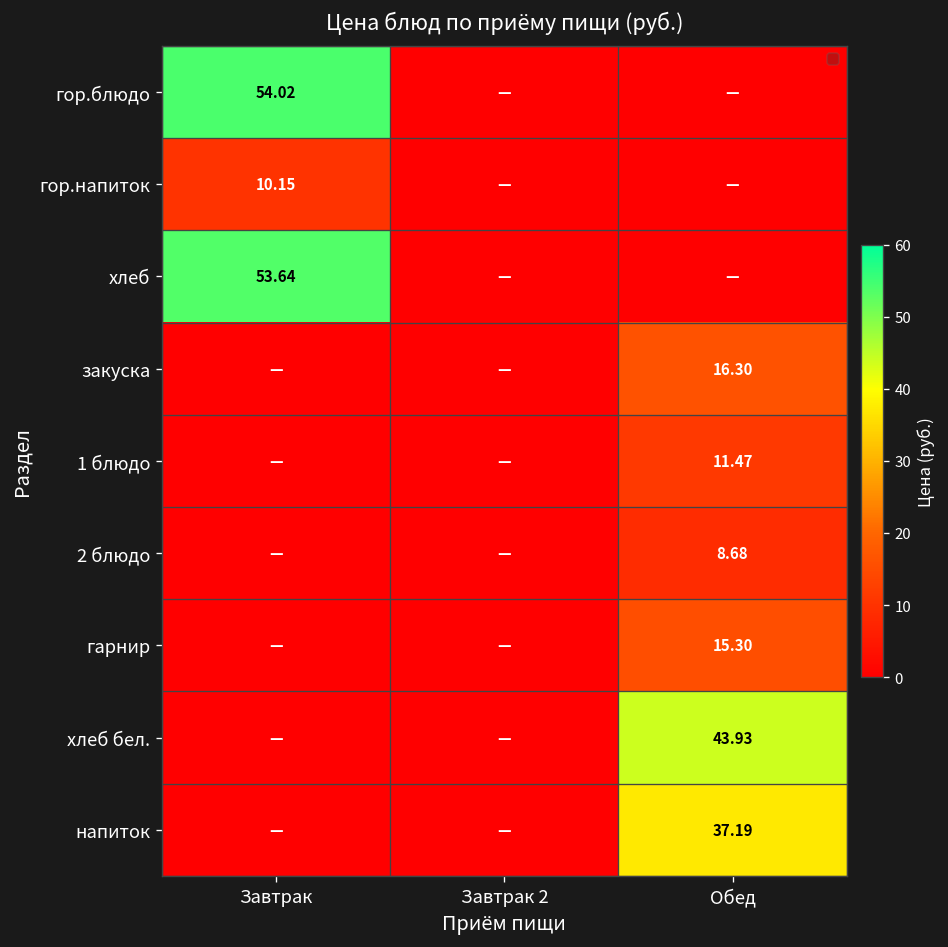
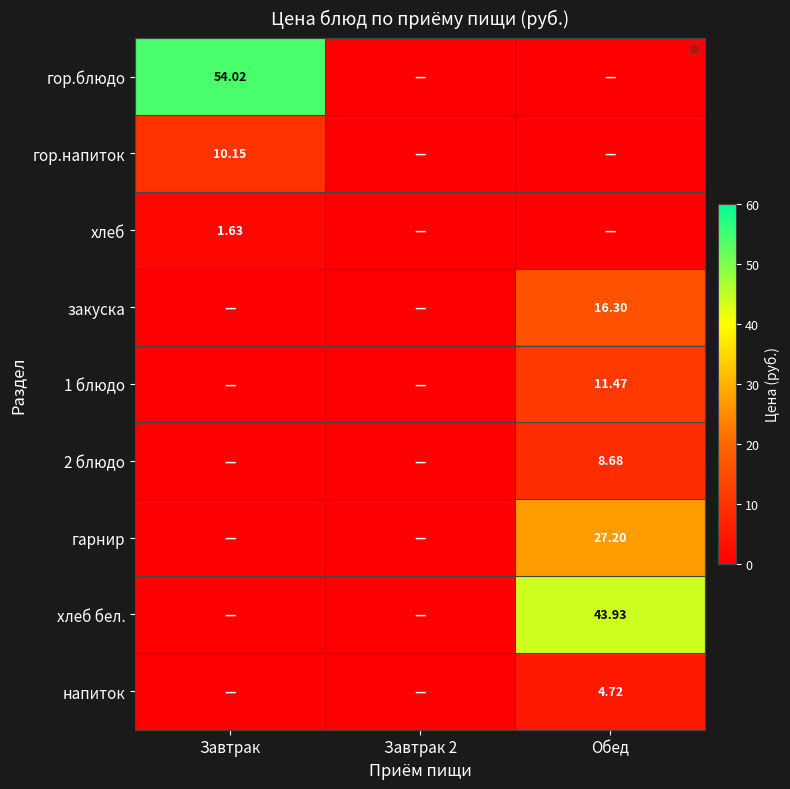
хлеб, Завтрак: 53.64 -> 1.63
гарнир, Обед: 15.30 -> 27.20
напиток, Обед: 37.19 -> 4.72
